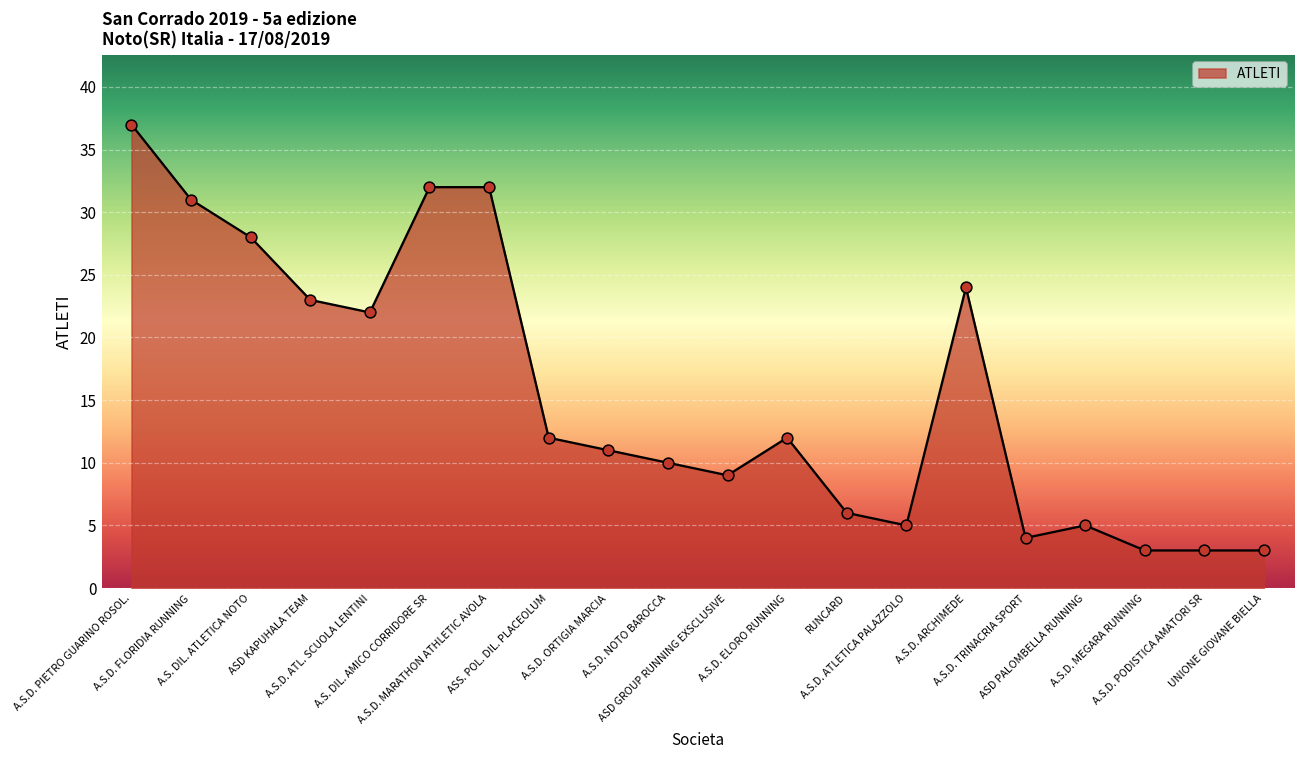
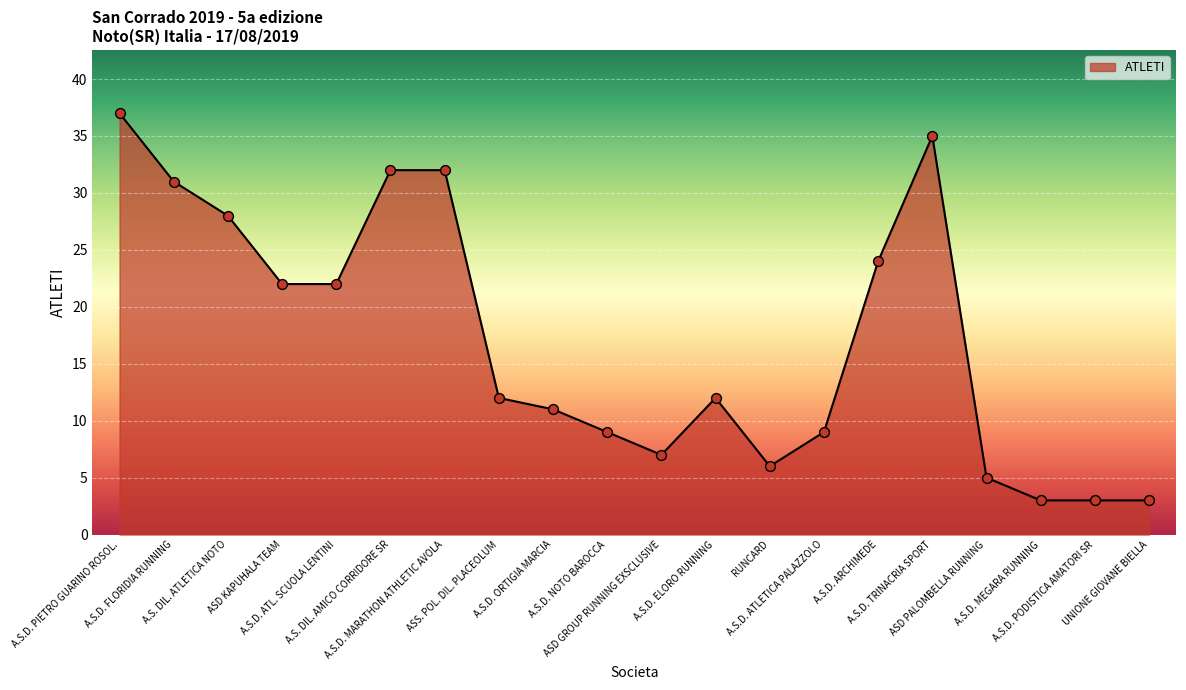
ASD KAPUHALA TEAM: 23 -> 22
A.S.D. NOTO BAROCCA: 10 -> 9
ASD GROUP RUNNING EXSCLUSIVE: 9 -> 7
A.S.D. ATLETICA PALAZZOLO: 5 -> 9
A.S.D. TRINACRIA SPORT: 4 -> 35
